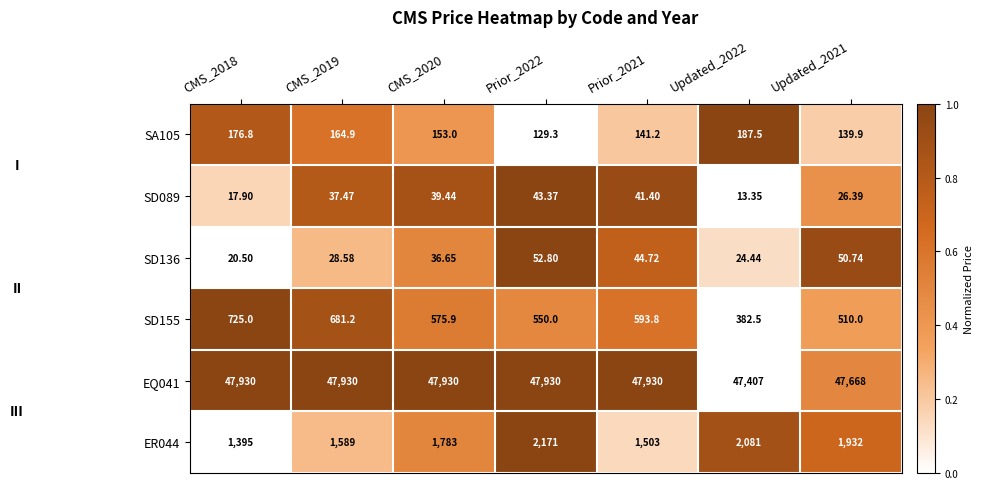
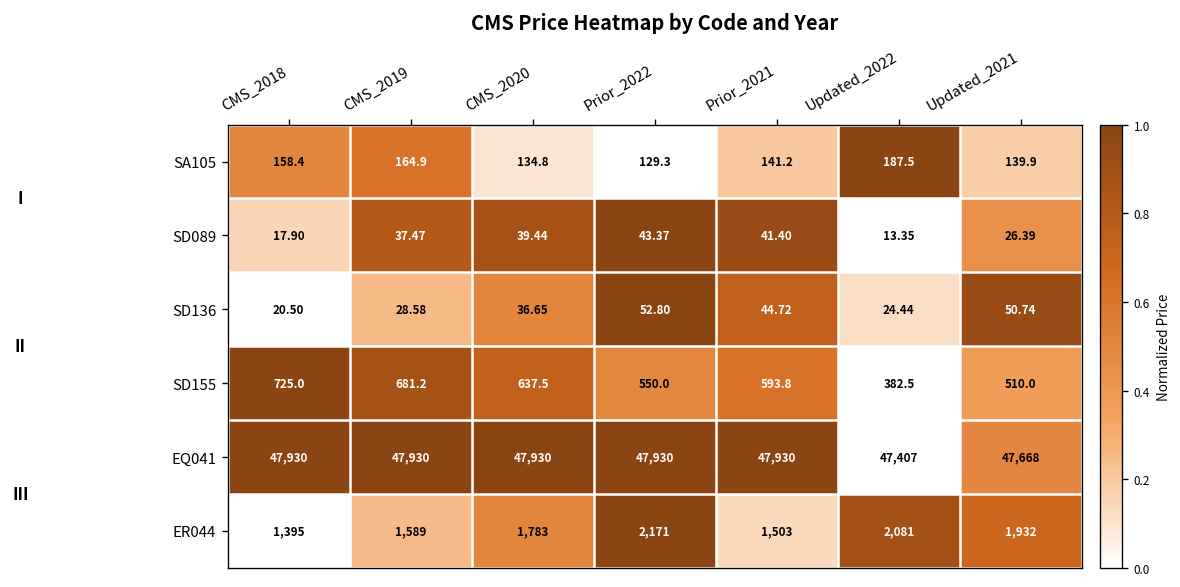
SA105, CMS_2018: 176.8 -> 158.4
SA105, CMS_2020: 153.0 -> 134.8
SD155, CMS_2020: 575.9 -> 637.5
